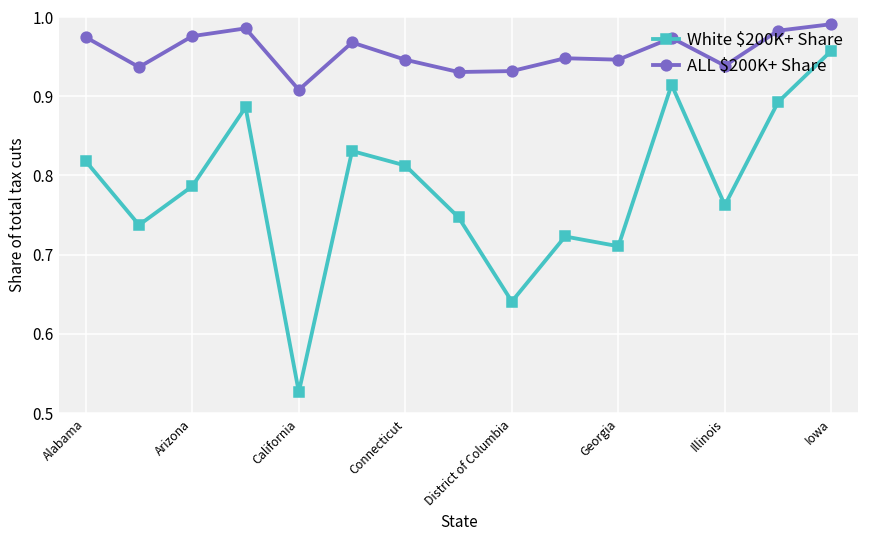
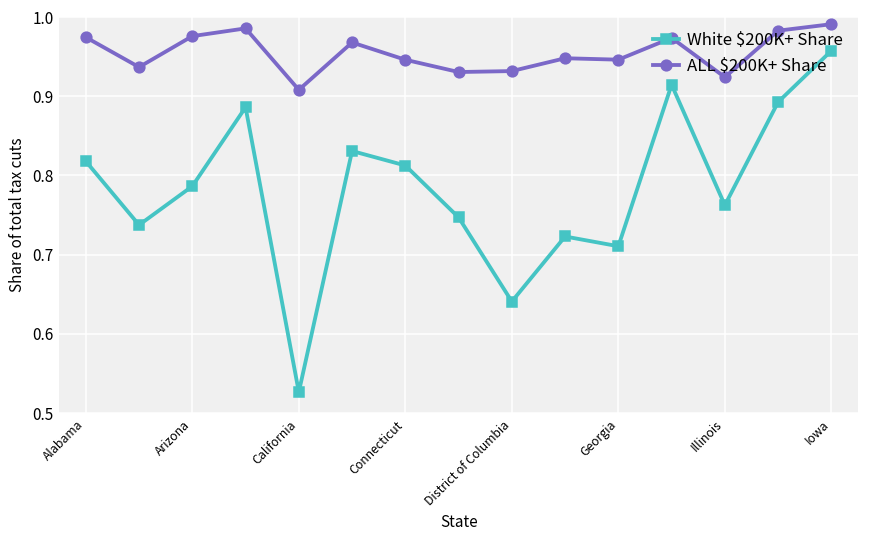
ALL $200K+ Share, Illinois: 0.94 -> 0.92
